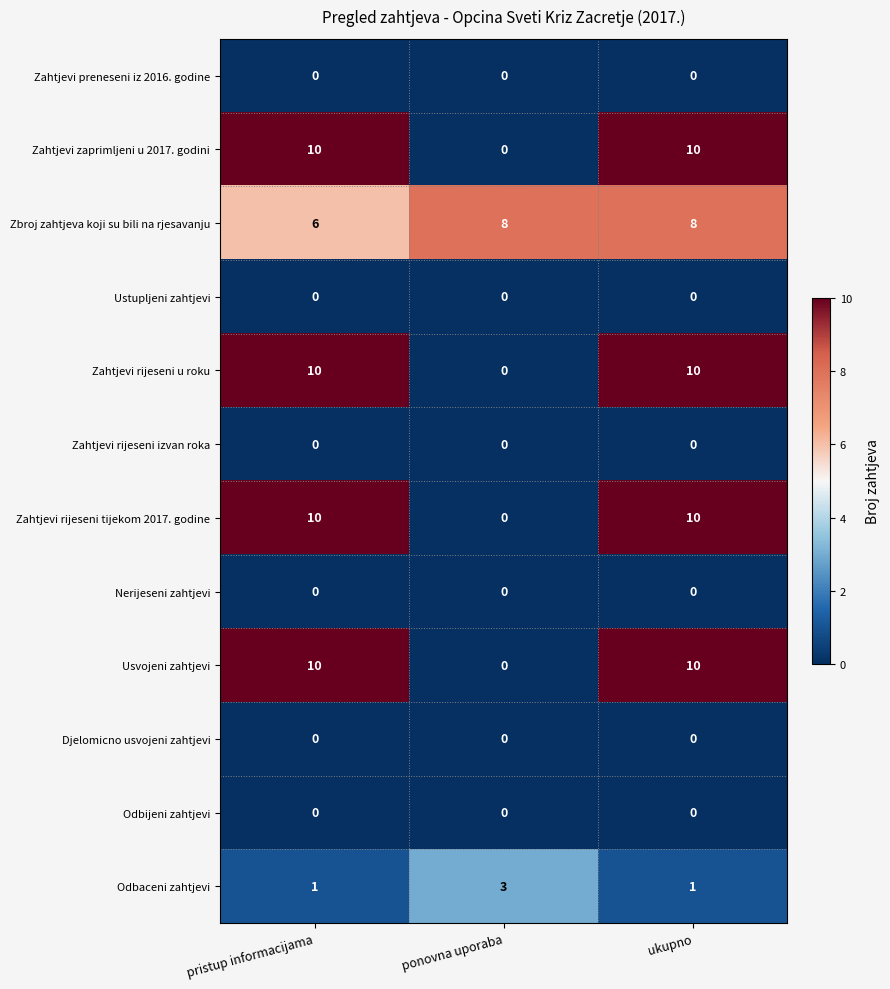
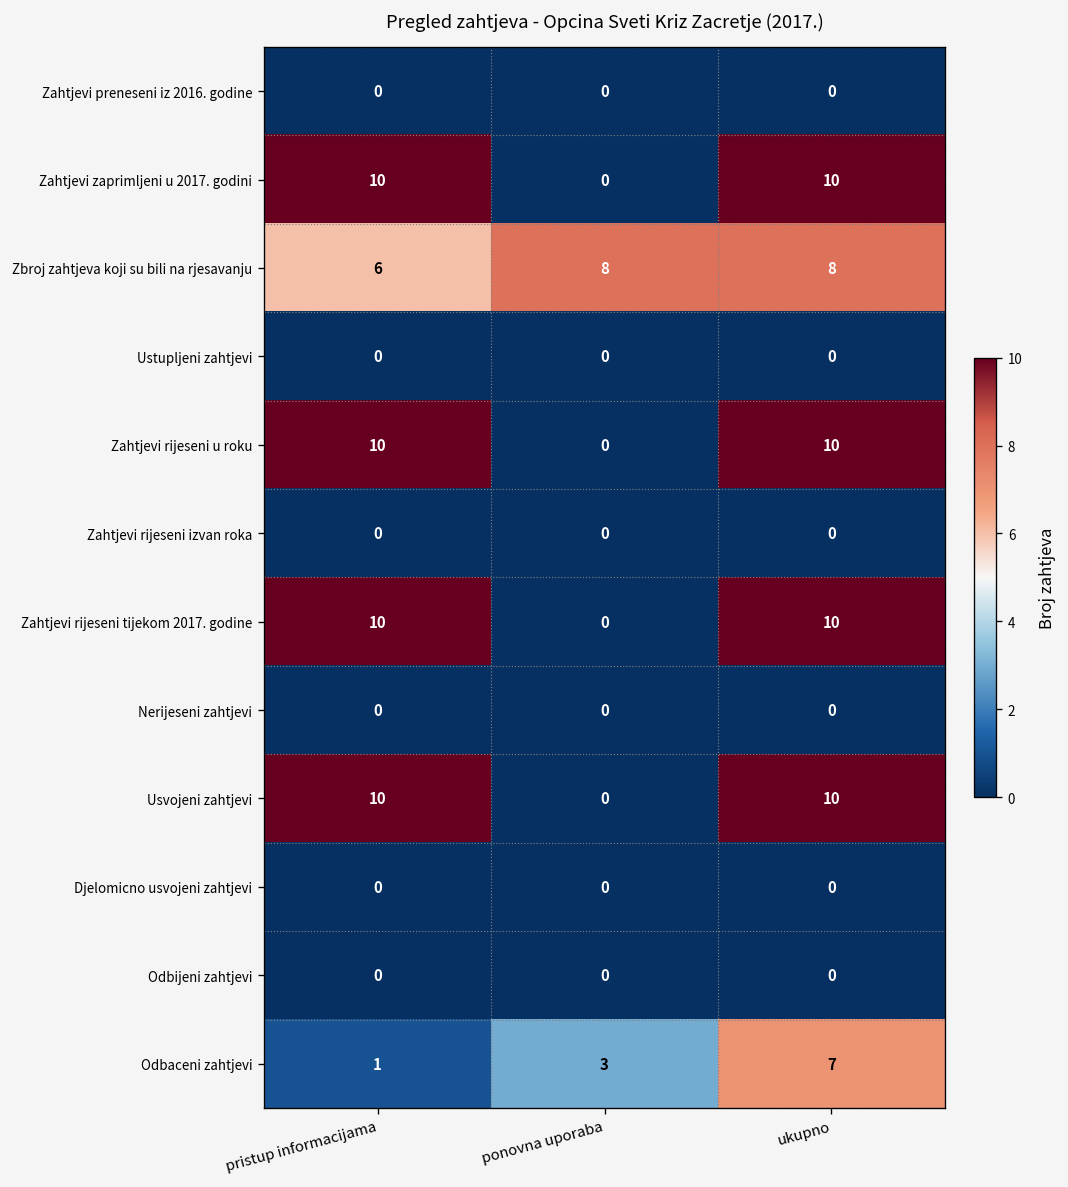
Odbaceni zahtjevi, ukupno: 1 -> 7
